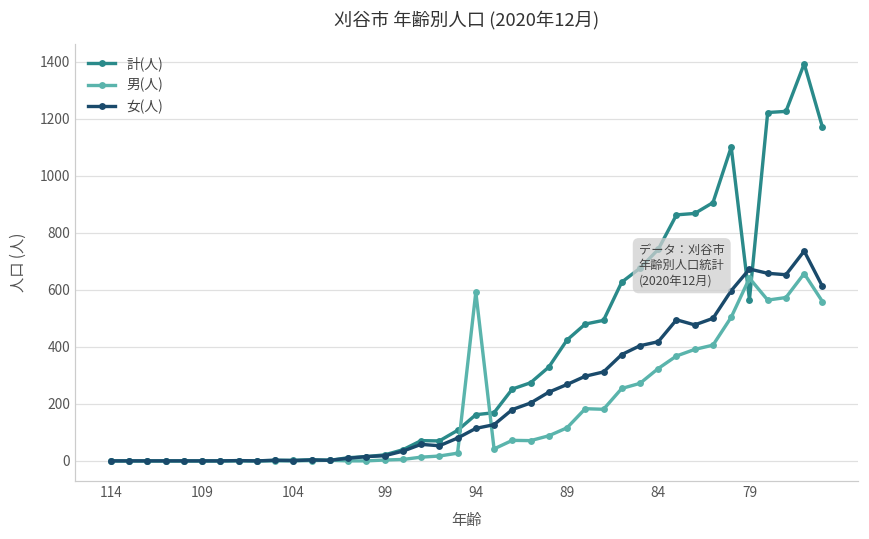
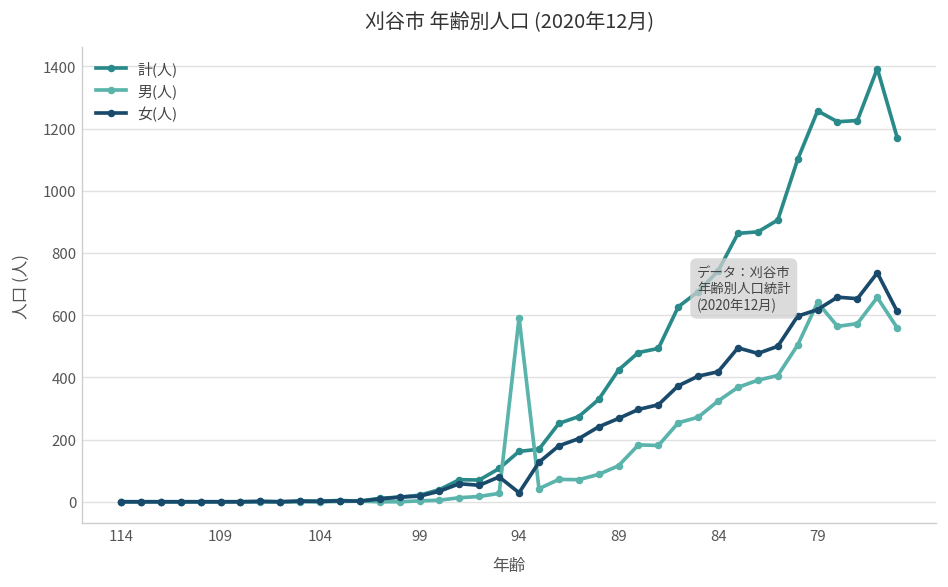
女(人), 94: 110 -> 30
計(人), 79: 570 -> 1260
女(人), 79: 670 -> 620
